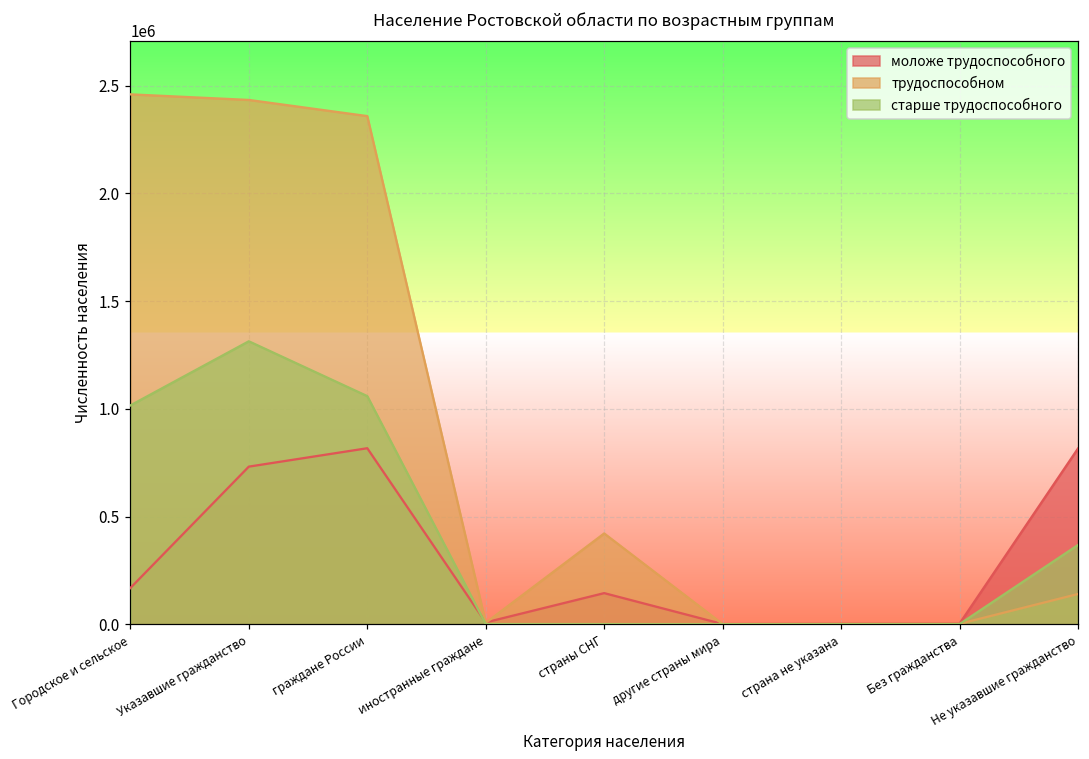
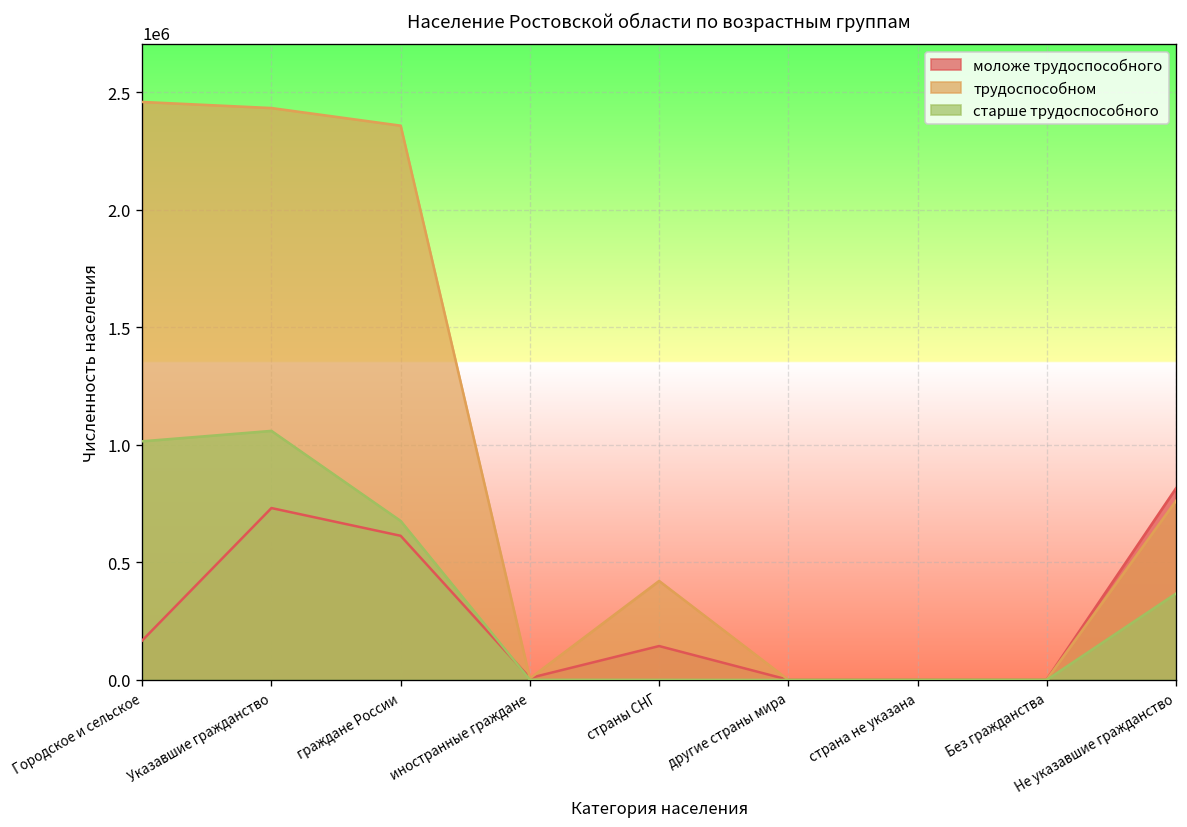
старше трудоспособного, Указавшие гражданство: 1310000 -> 1060000
моложе трудоспособного, граждане России: 820000 -> 610000
старше трудоспособного, граждане России: 1060000 -> 680000
трудоспособном, Не указавшие гражданство: 140000 -> 760000
